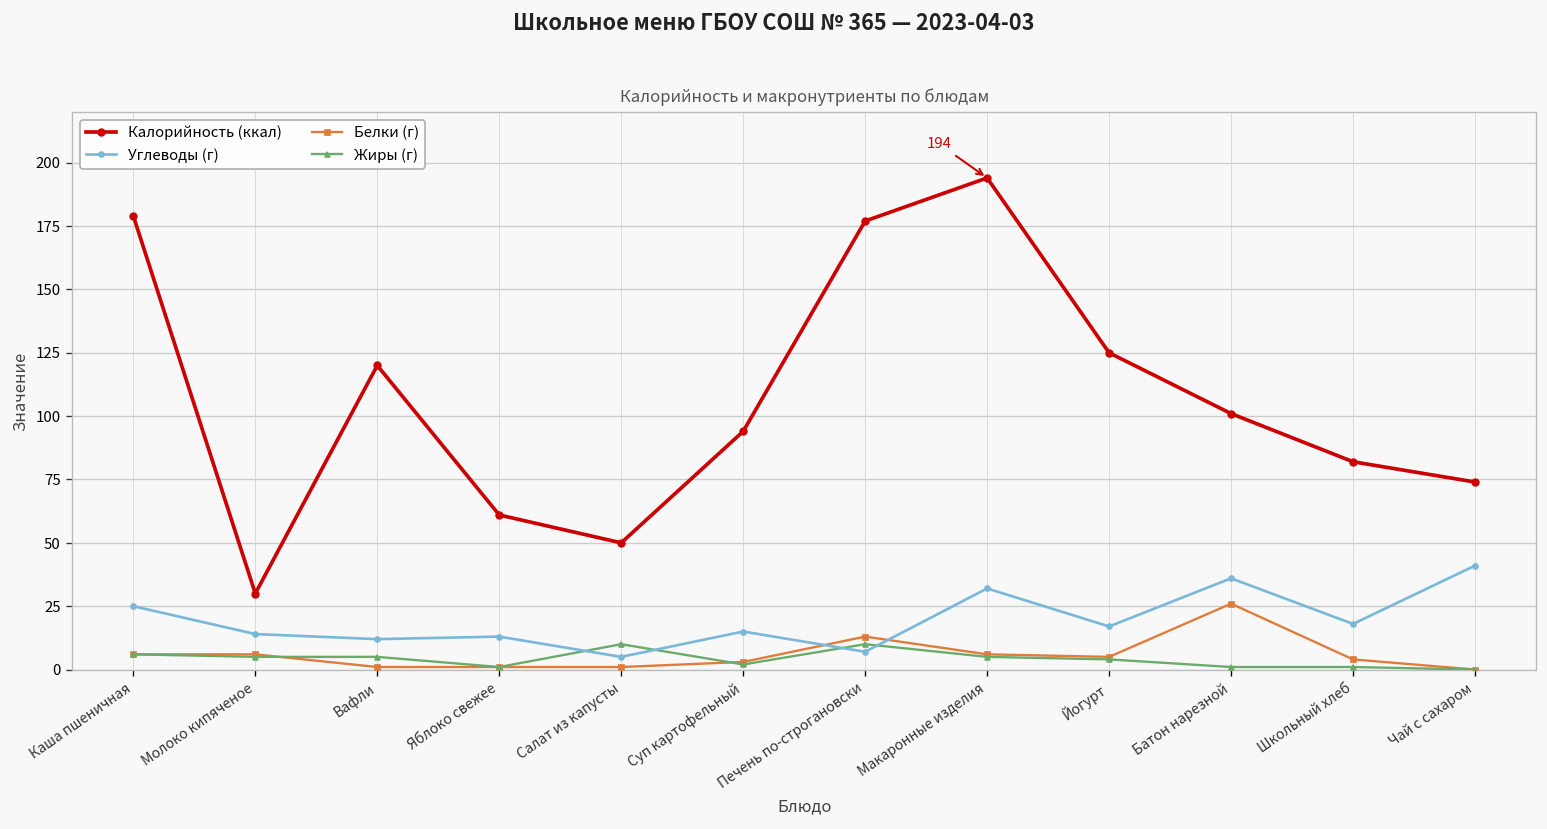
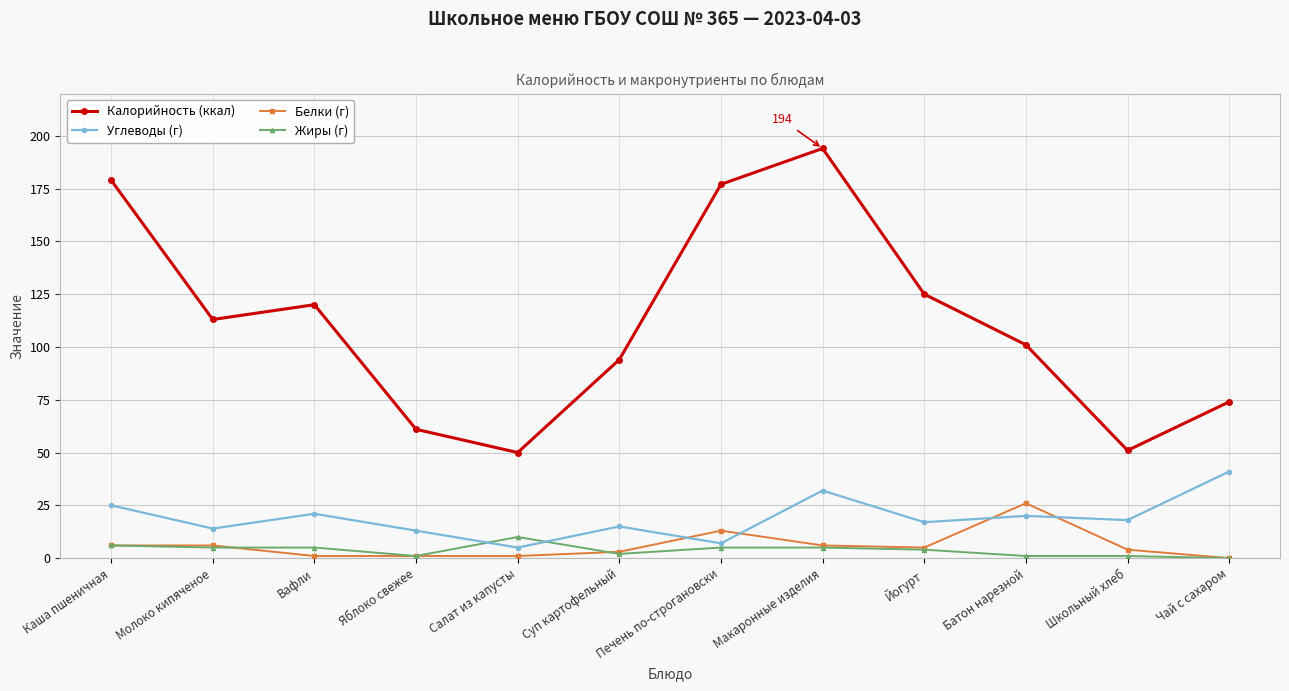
Калорийность (ккал), Молоко кипяченое: 30 -> 113
Углеводы (г), Вафли: 12 -> 21
Жиры (г), Печень по-строгановски: 10 -> 5
Углеводы (г), Батон нарезной: 36 -> 20
Калорийность (ккал), Школьный хлеб: 82 -> 51
